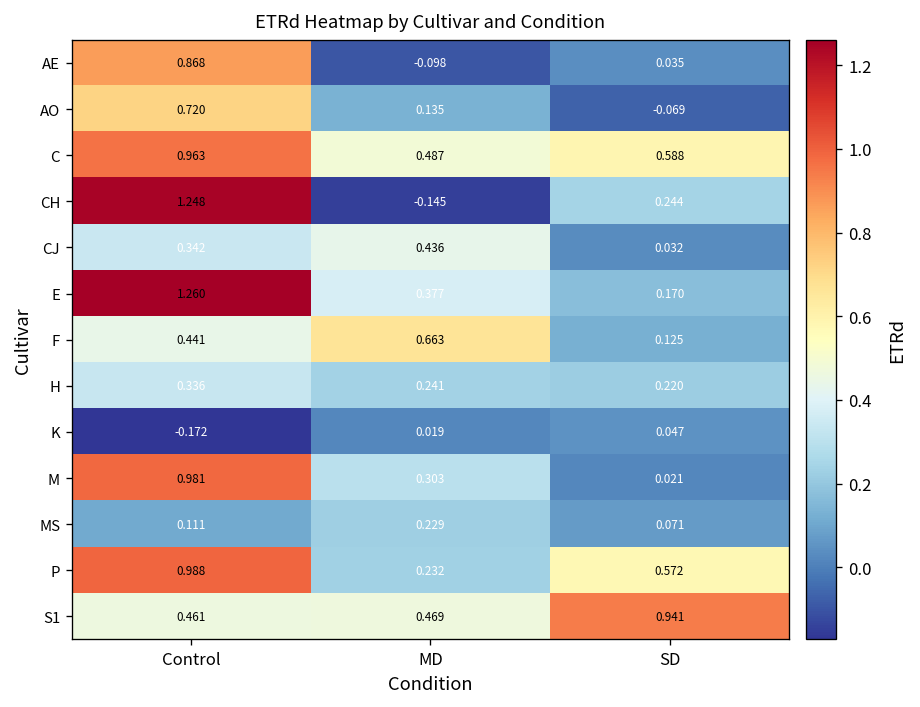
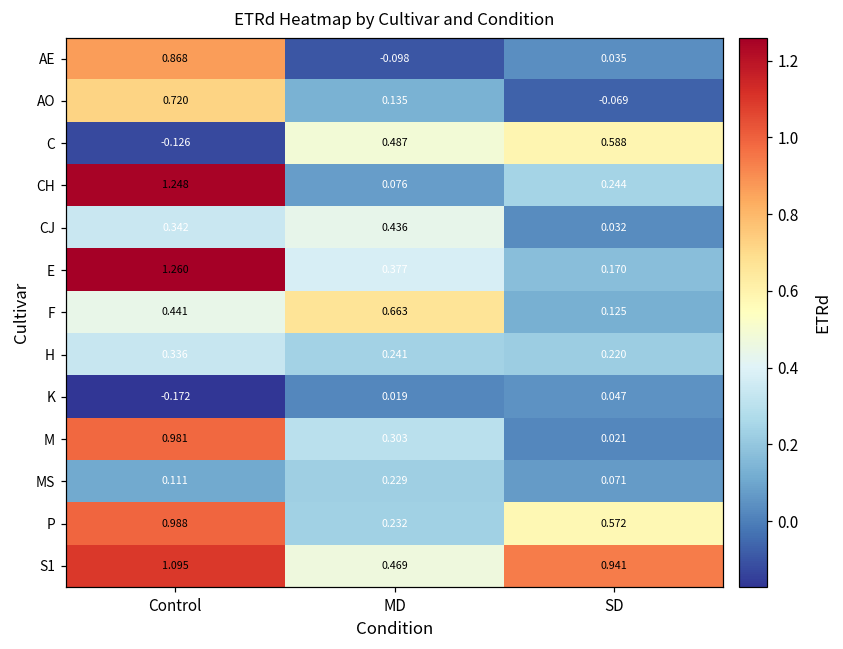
C, Control: 0.963 -> -0.126
CH, MD: -0.145 -> 0.076
S1, Control: 0.461 -> 1.095
